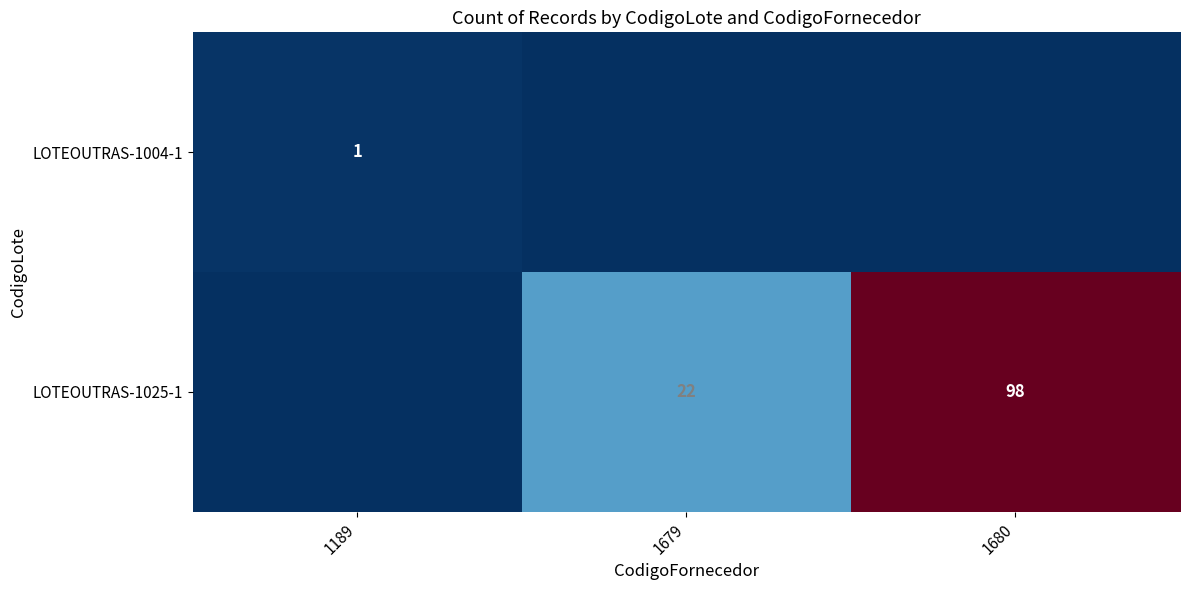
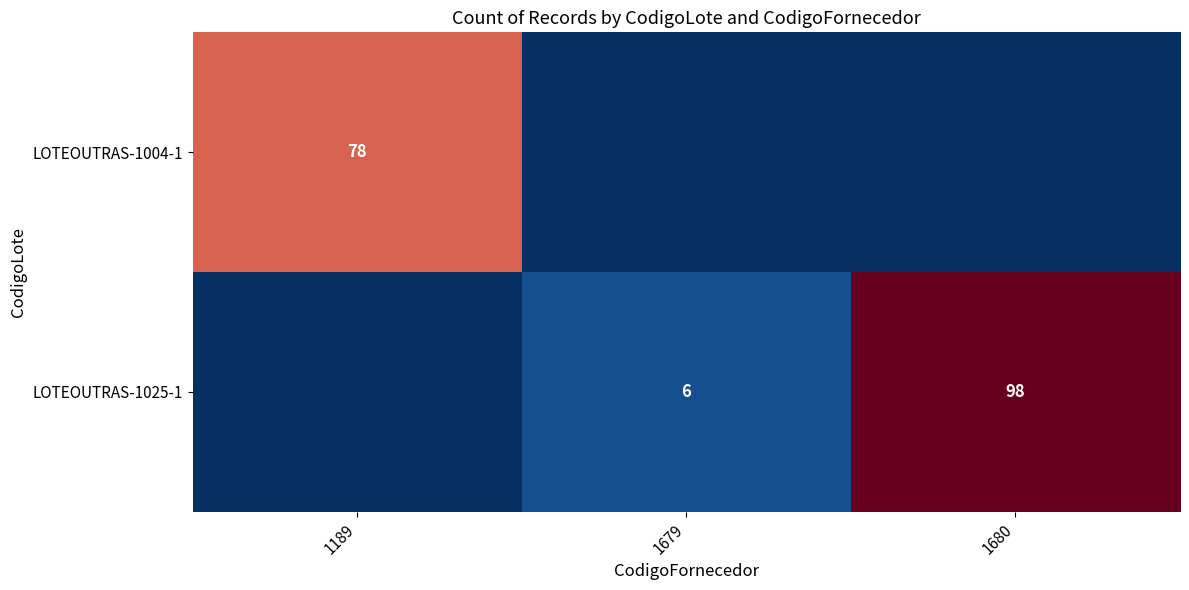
LOTEOUTRAS-1004-1, 1189: 1 -> 78
LOTEOUTRAS-1025-1, 1679: 22 -> 6
